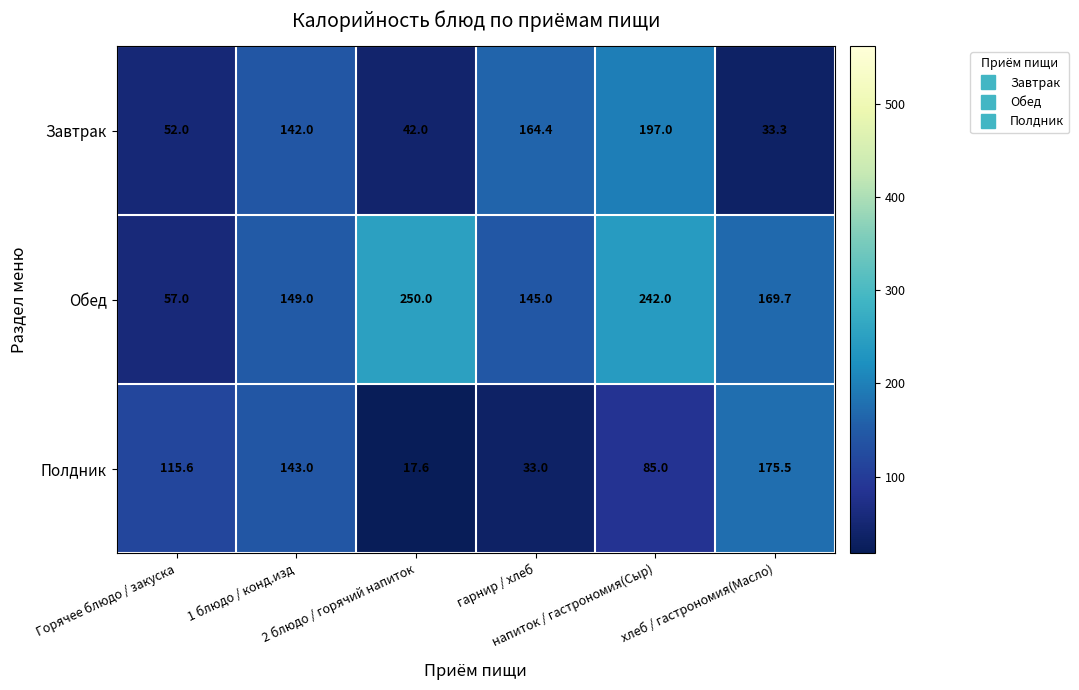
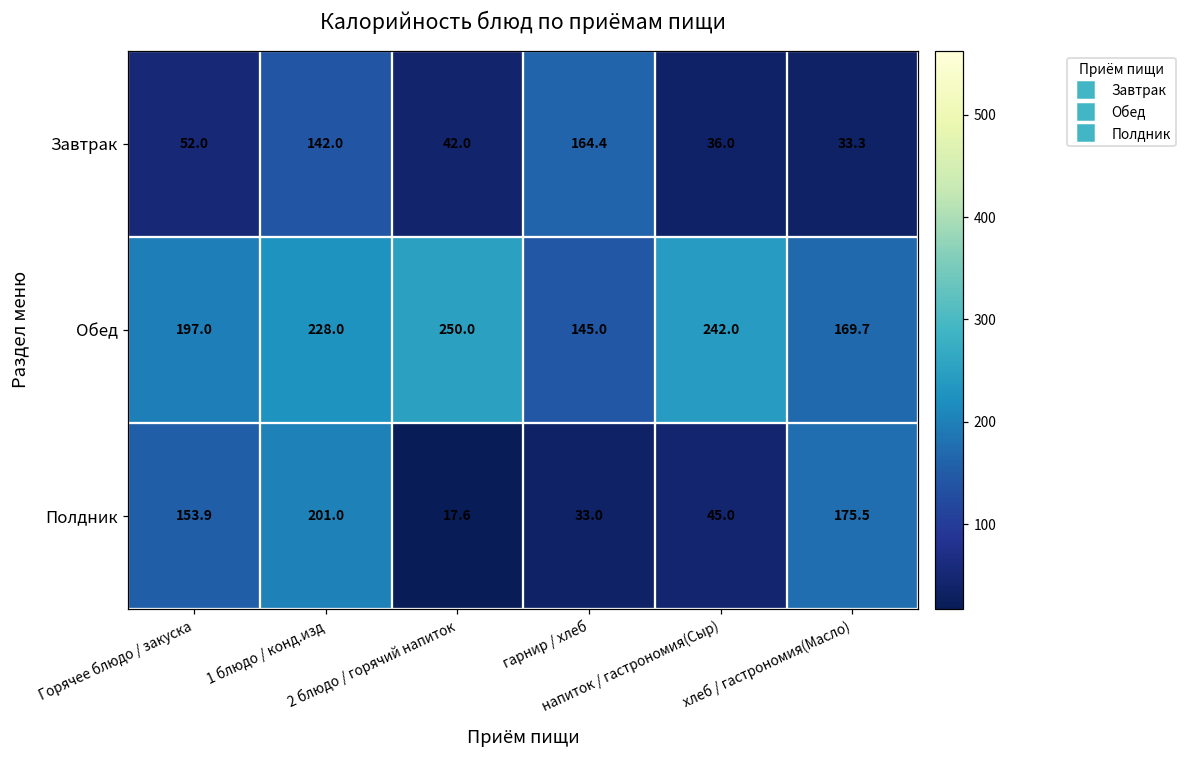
Завтрак, напиток / гастрономия(Сыр): 197.0 -> 36.0
Обед, Горячее блюдо / закуска: 57.0 -> 197.0
Обед, 1 блюдо / конд.изд: 149.0 -> 228.0
Полдник, Горячее блюдо / закуска: 115.6 -> 153.9
Полдник, 1 блюдо / конд.изд: 143.0 -> 201.0
Полдник, напиток / гастрономия(Сыр): 85.0 -> 45.0
